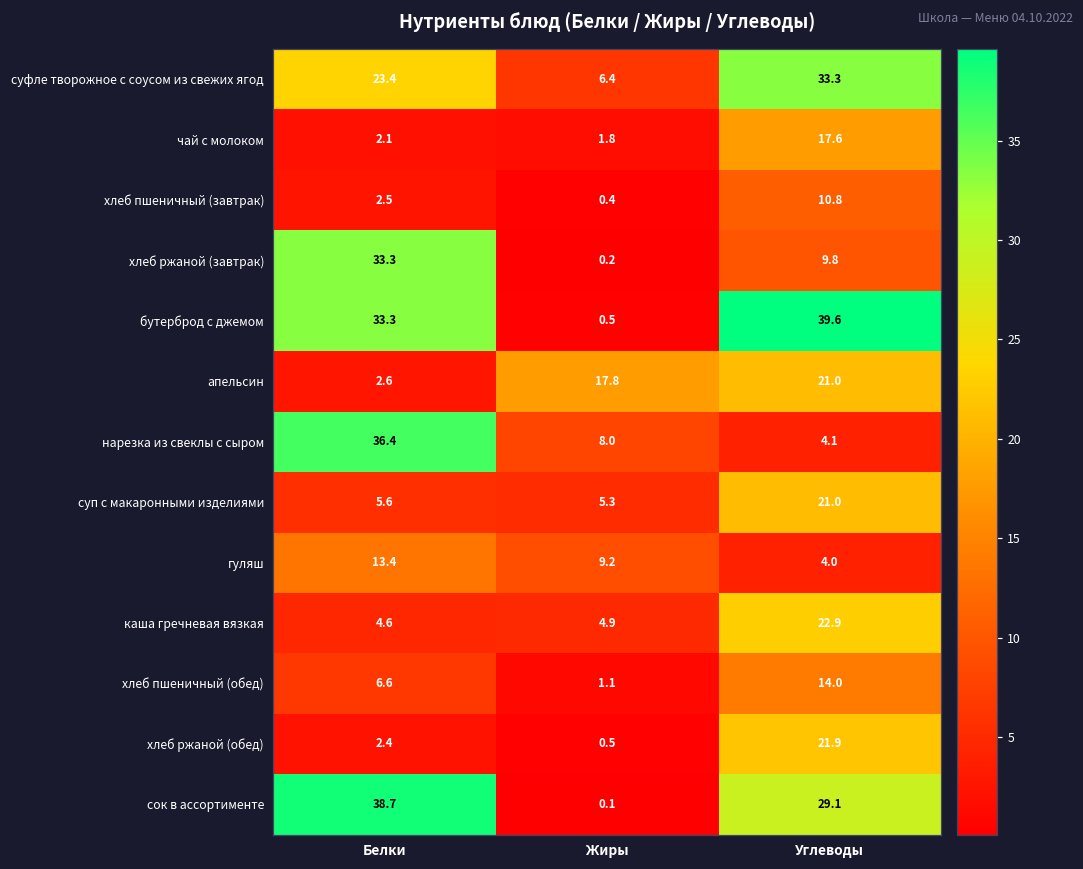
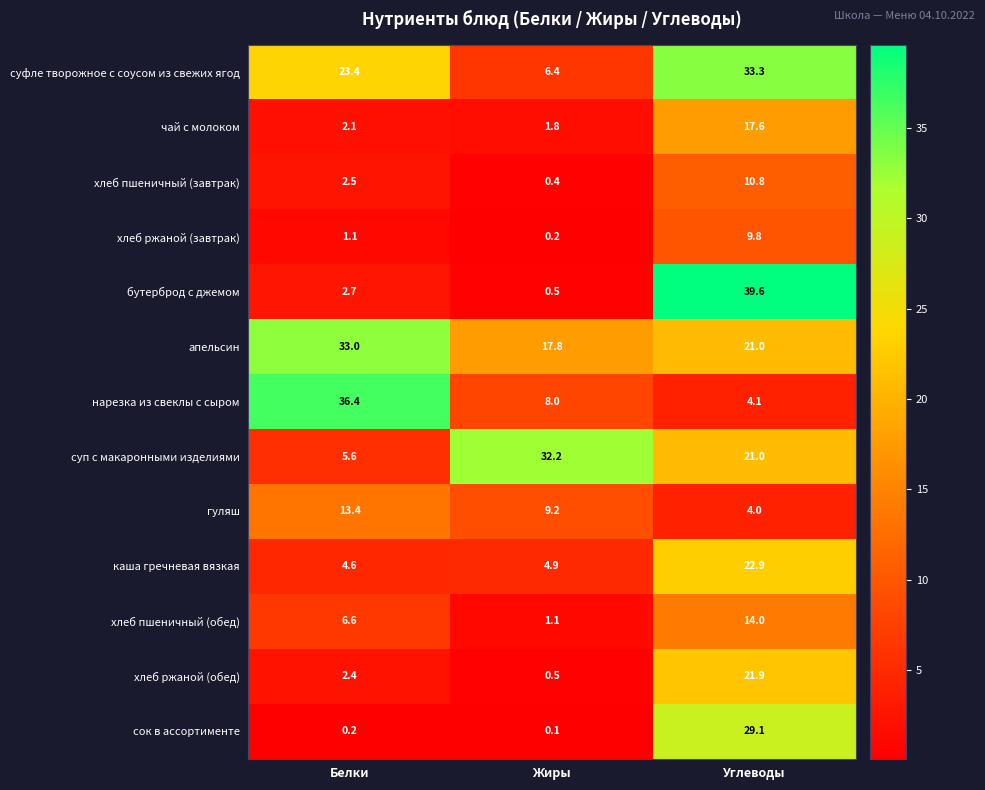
хлеб ржаной (завтрак), Белки: 33.3 -> 1.1
бутерброд с джемом, Белки: 33.3 -> 2.7
апельсин, Белки: 2.6 -> 33.0
суп с макаронными изделиями, Жиры: 5.3 -> 32.2
сок в ассортименте, Белки: 38.7 -> 0.2
